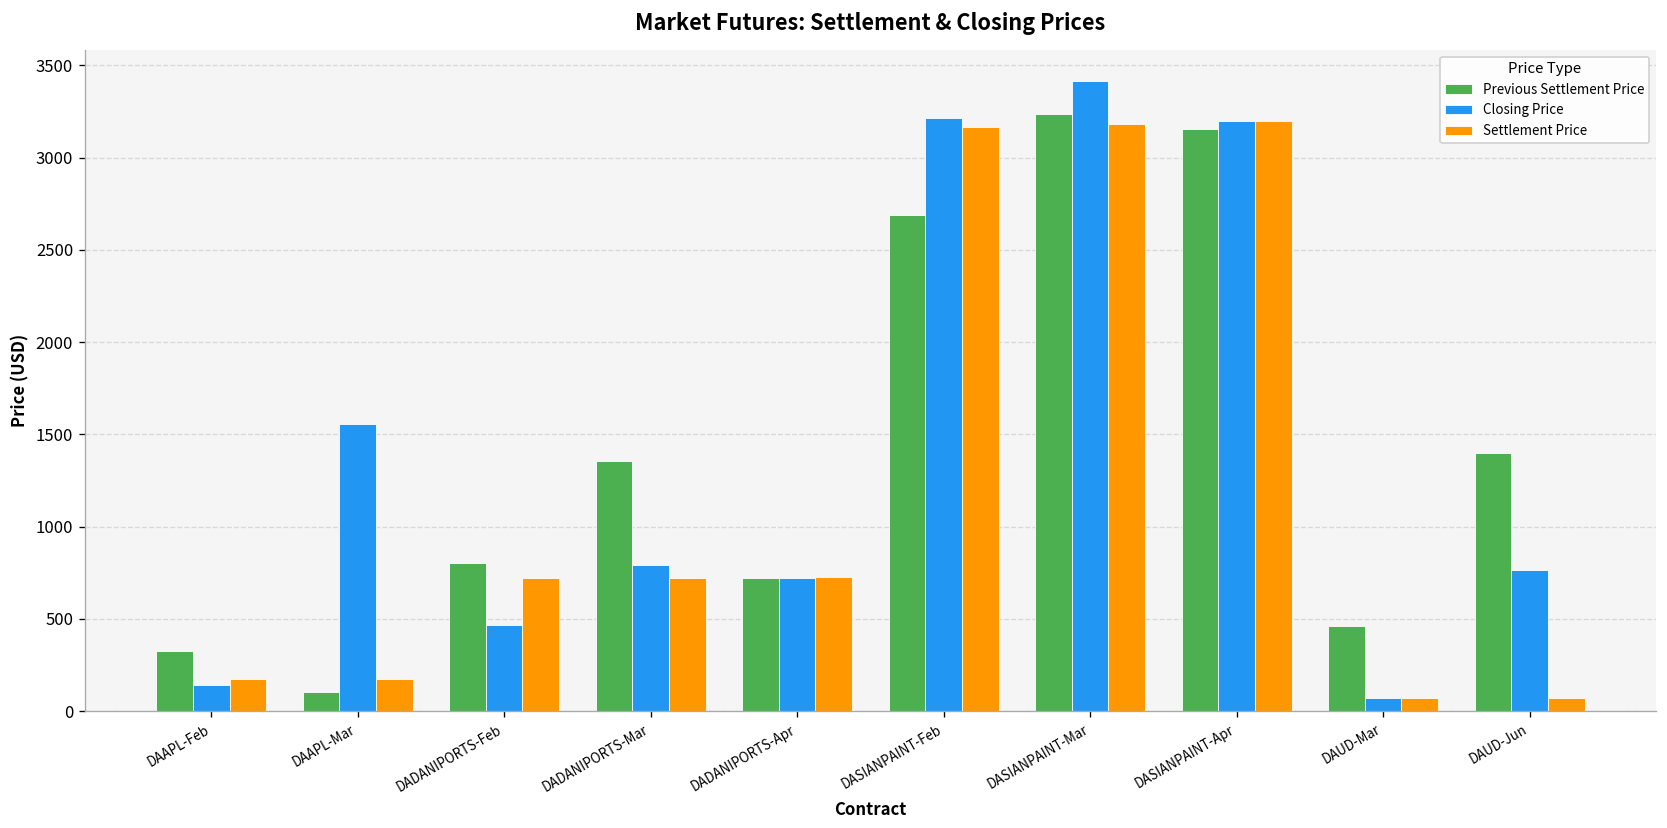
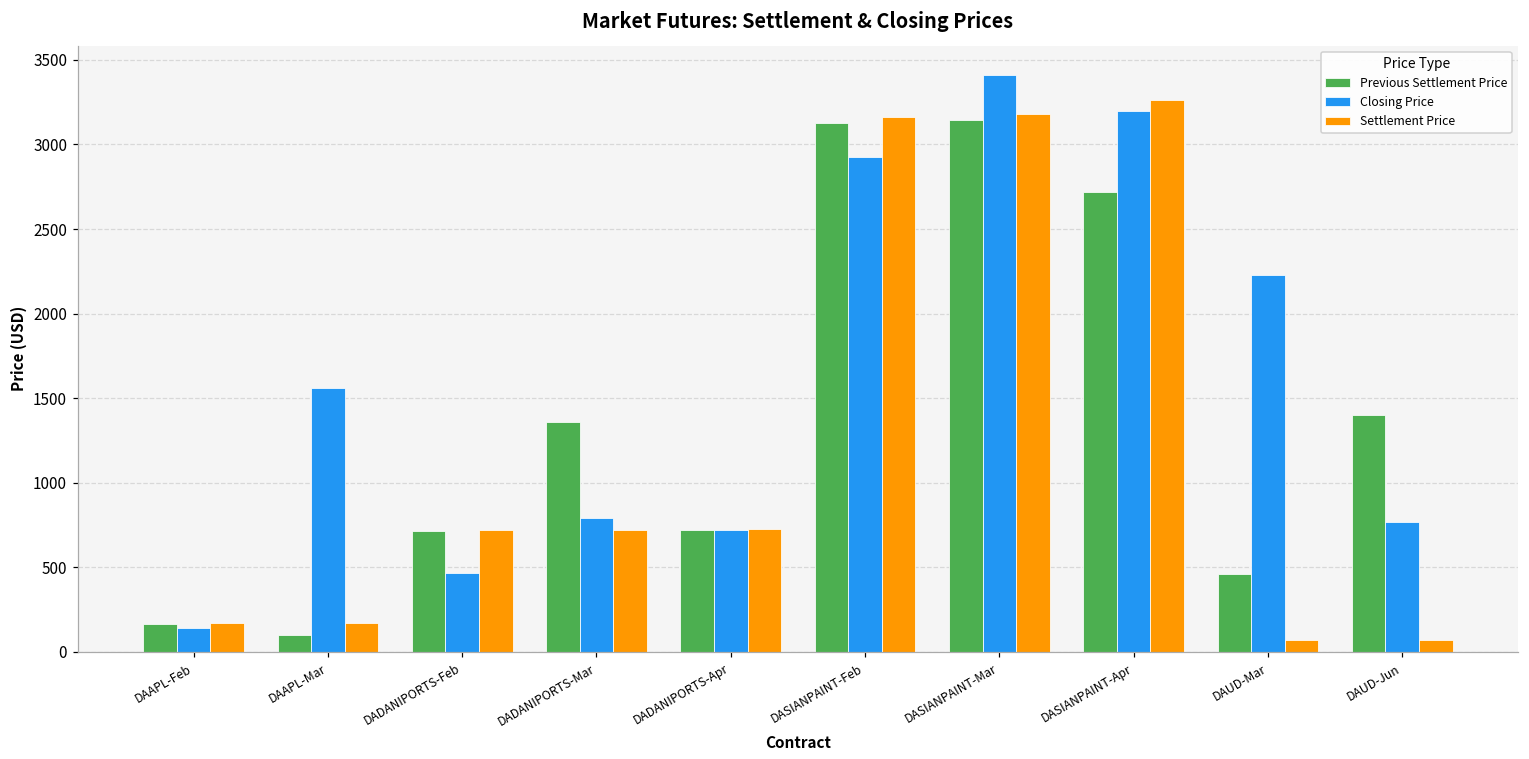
Previous Settlement Price, DAAPL-Feb: 330 -> 160
Previous Settlement Price, DADANIPORTS-Feb: 800 -> 710
Previous Settlement Price, DASIANPAINT-Feb: 2690 -> 3120
Closing Price, DASIANPAINT-Feb: 3210 -> 2930
Previous Settlement Price, DASIANPAINT-Mar: 3230 -> 3140
Previous Settlement Price, DASIANPAINT-Apr: 3160 -> 2720
Settlement Price, DASIANPAINT-Apr: 3200 -> 3270
Closing Price, DAUD-Mar: 70 -> 2230
